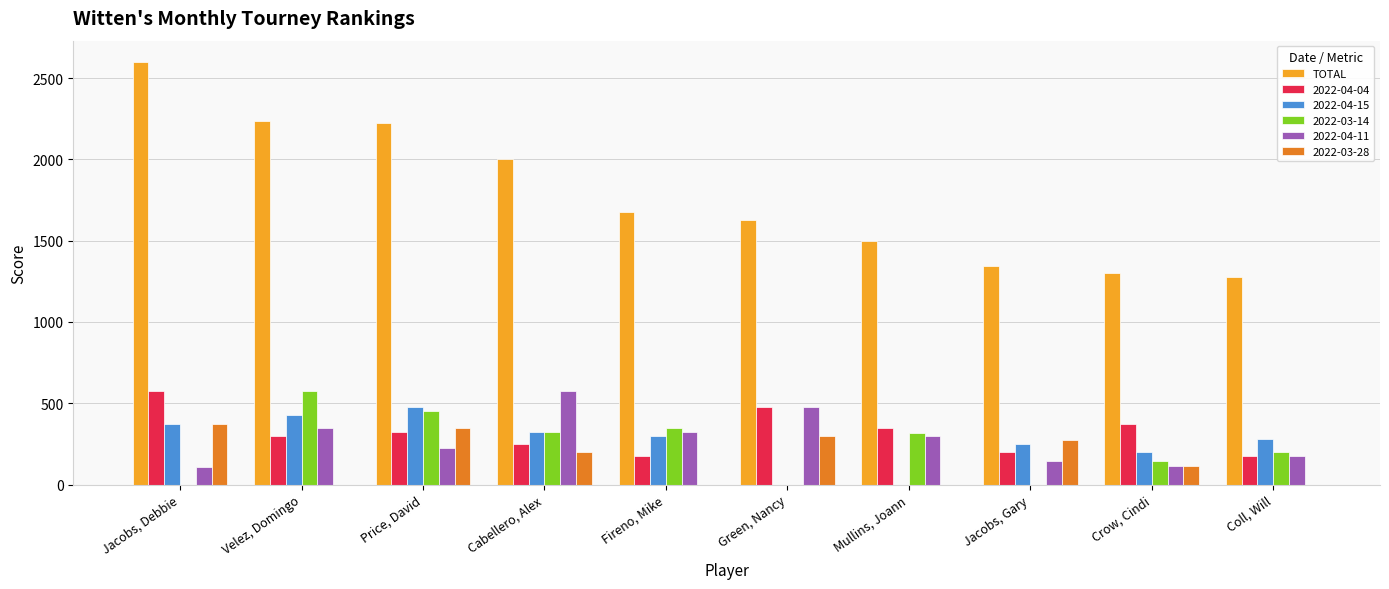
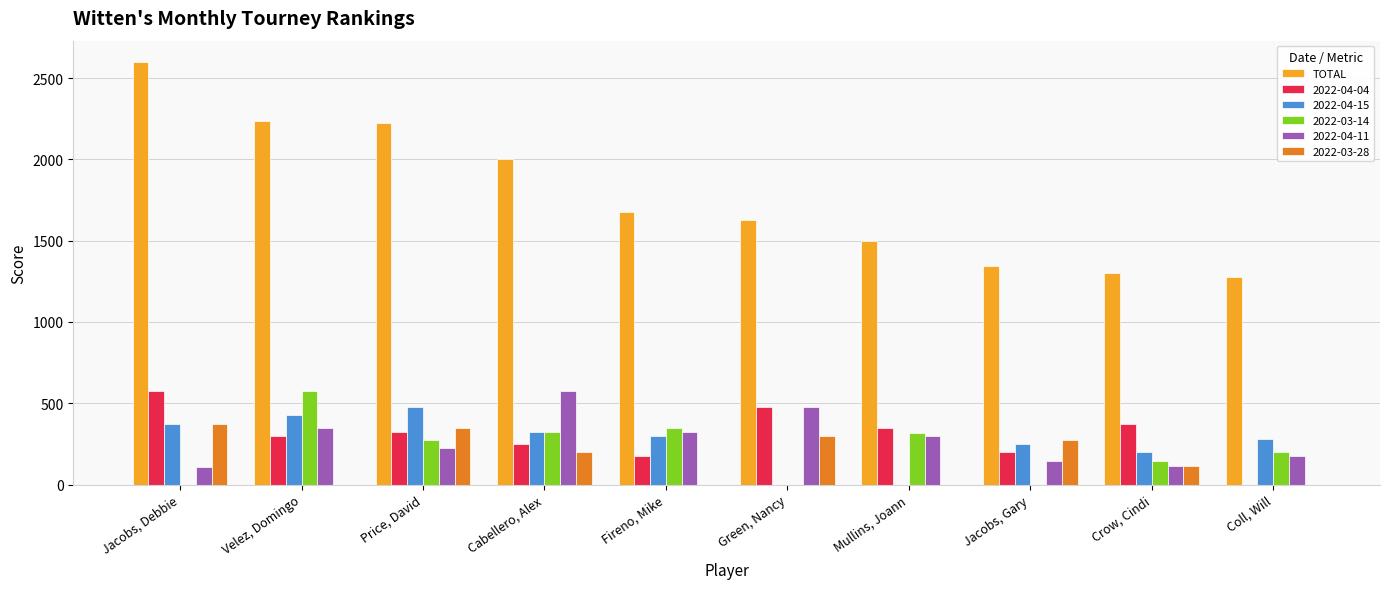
2022-03-14, Price, David: 450 -> 280
2022-04-04, Coll, Will: 180 -> 0
